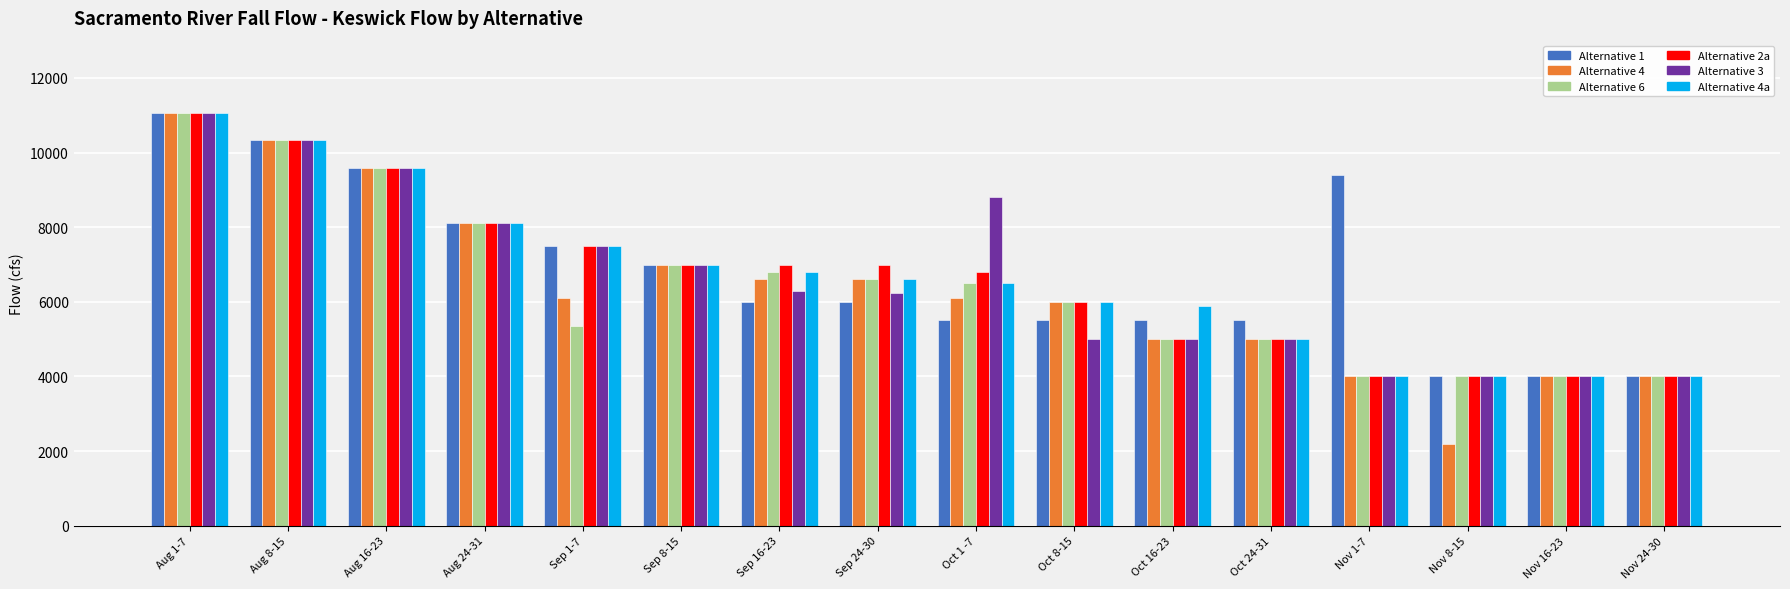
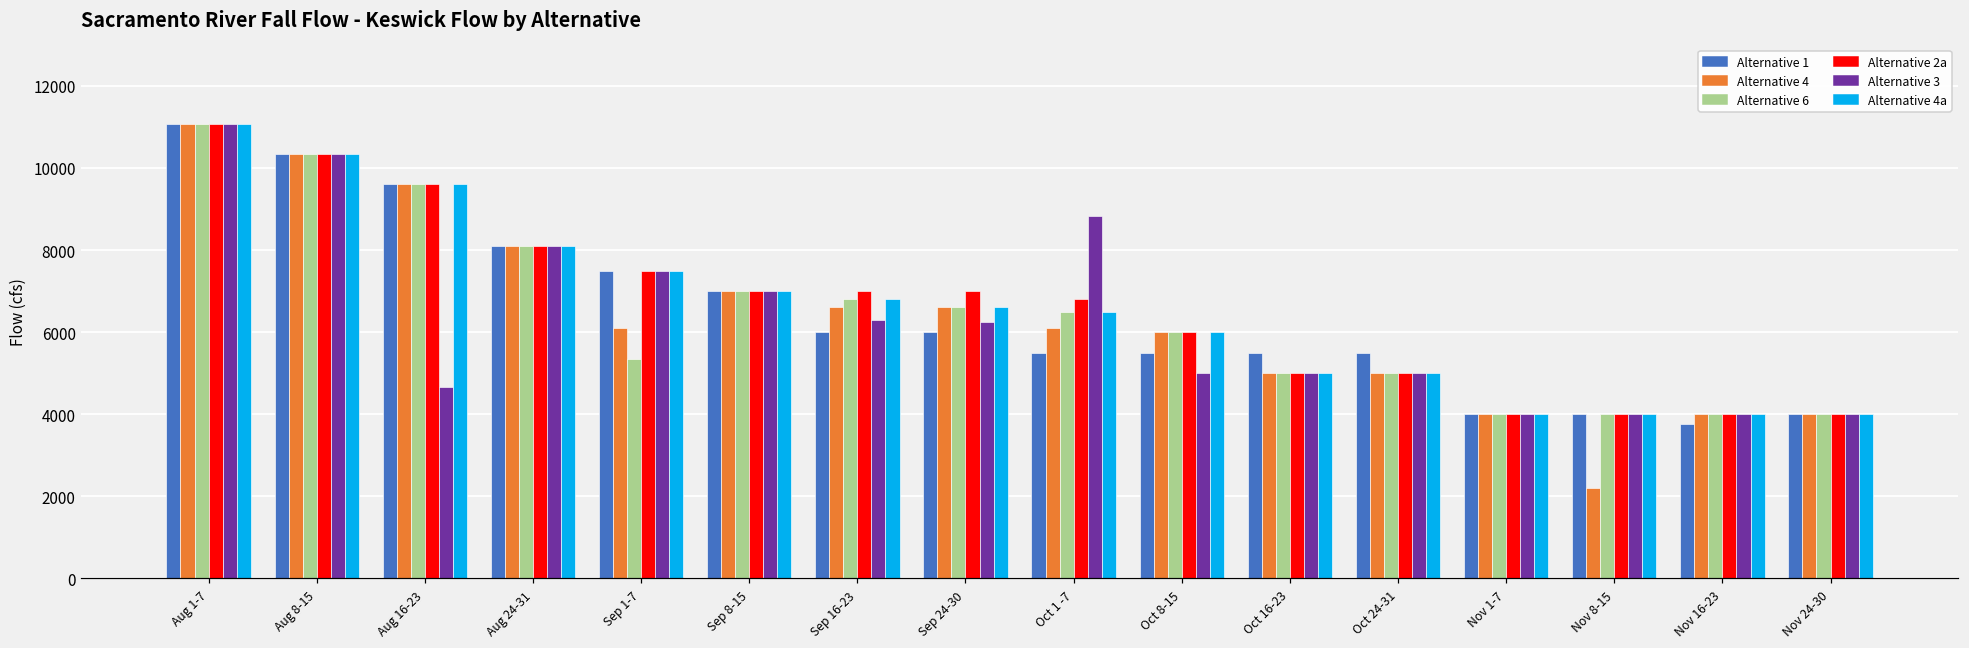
Alternative 3, Aug 16-23: 9600 -> 4700
Alternative 4a, Oct 16-23: 5900 -> 5000
Alternative 1, Nov 1-7: 9400 -> 4000
Alternative 1, Nov 16-23: 4000 -> 3800
